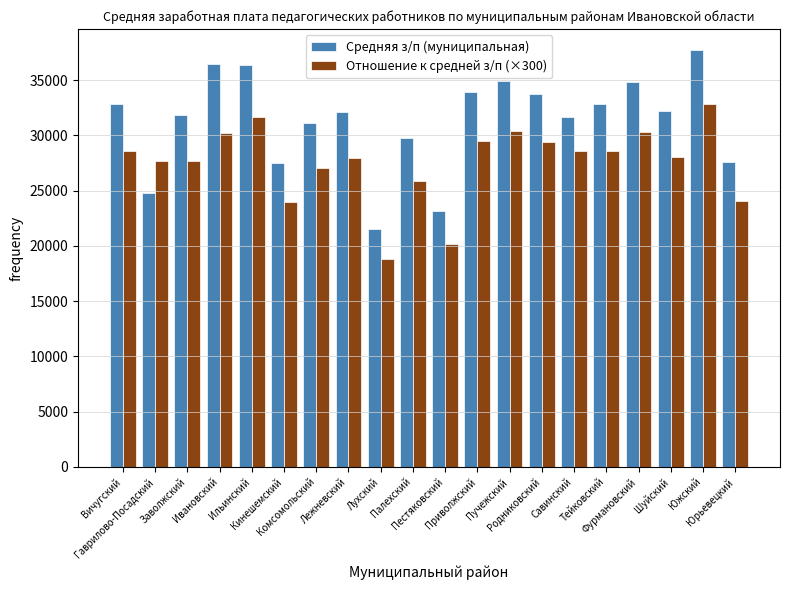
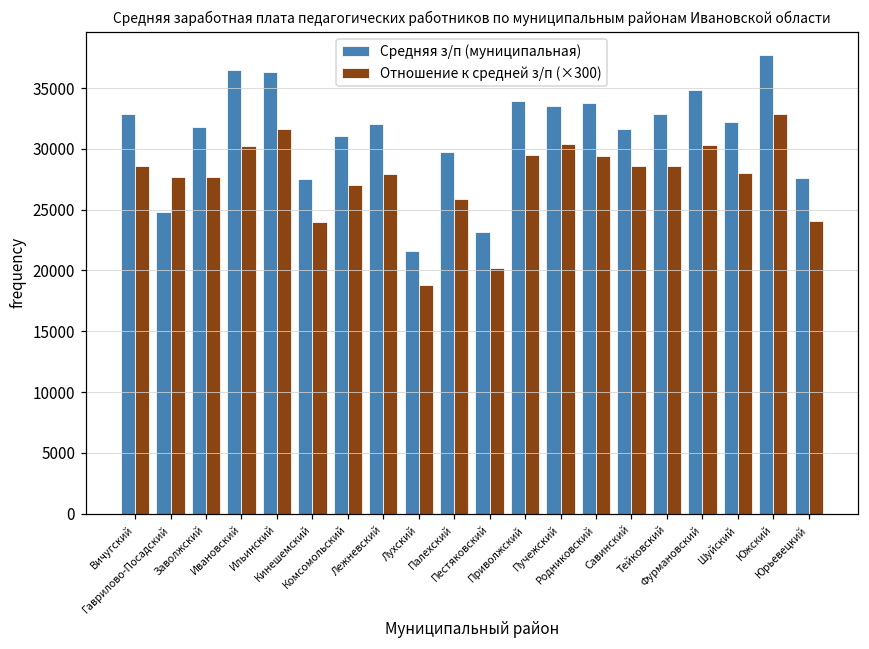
Средняя з/п (муниципальная), Пучежский: 34900 -> 33500
